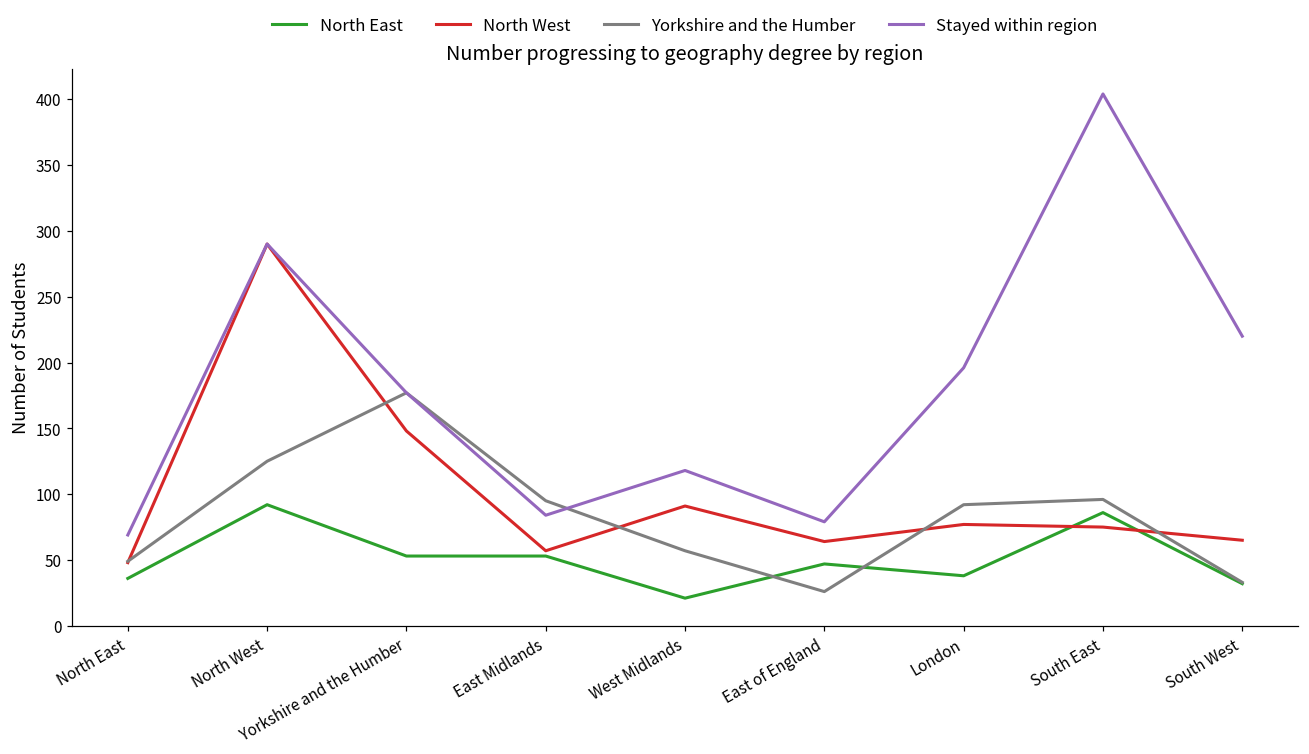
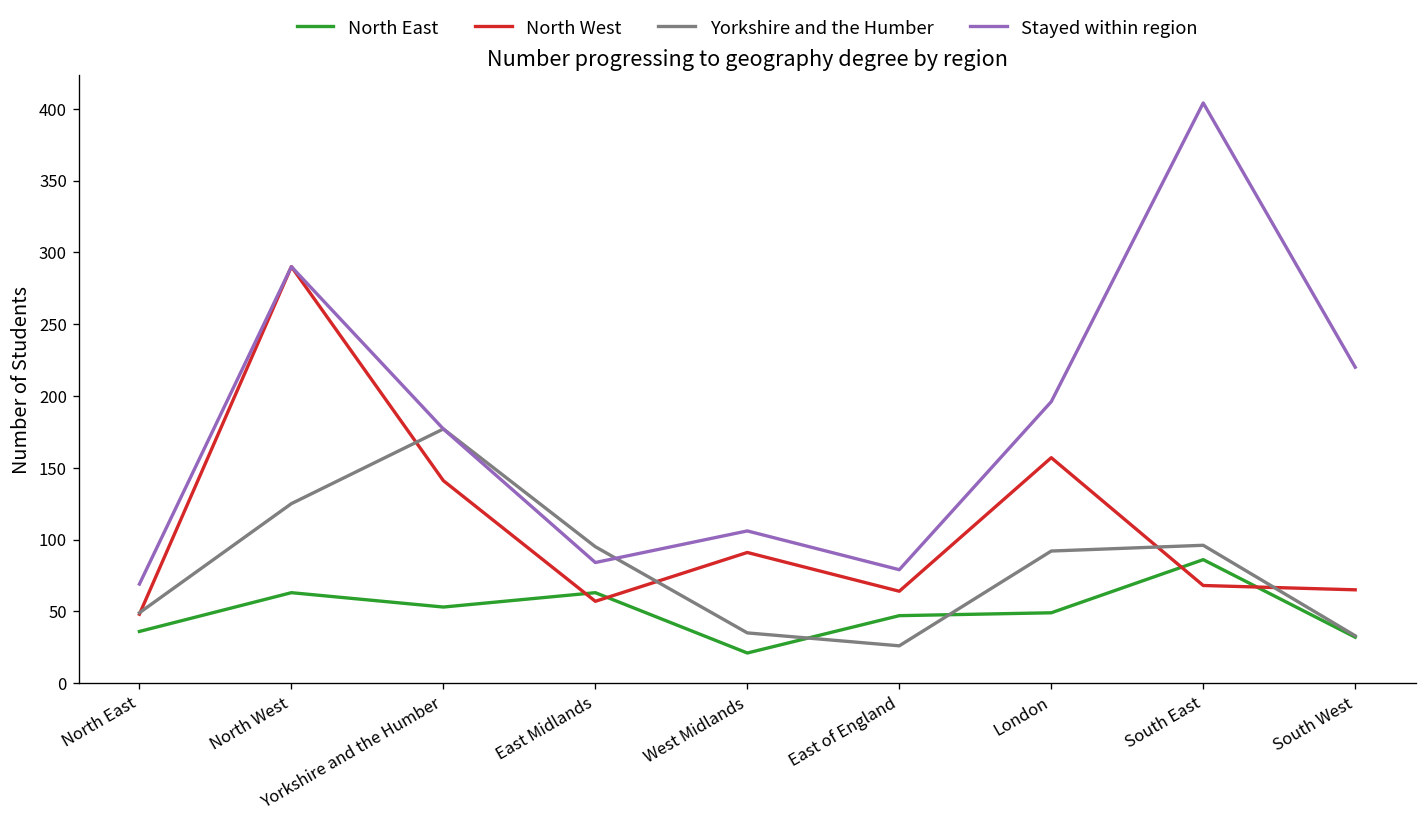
North East, North West: 92 -> 63
North West, Yorkshire and the Humber: 148 -> 141
North East, East Midlands: 53 -> 63
Yorkshire and the Humber, West Midlands: 57 -> 35
Stayed within region, West Midlands: 118 -> 106
North East, London: 38 -> 49
North West, London: 77 -> 157
North West, South East: 75 -> 68
